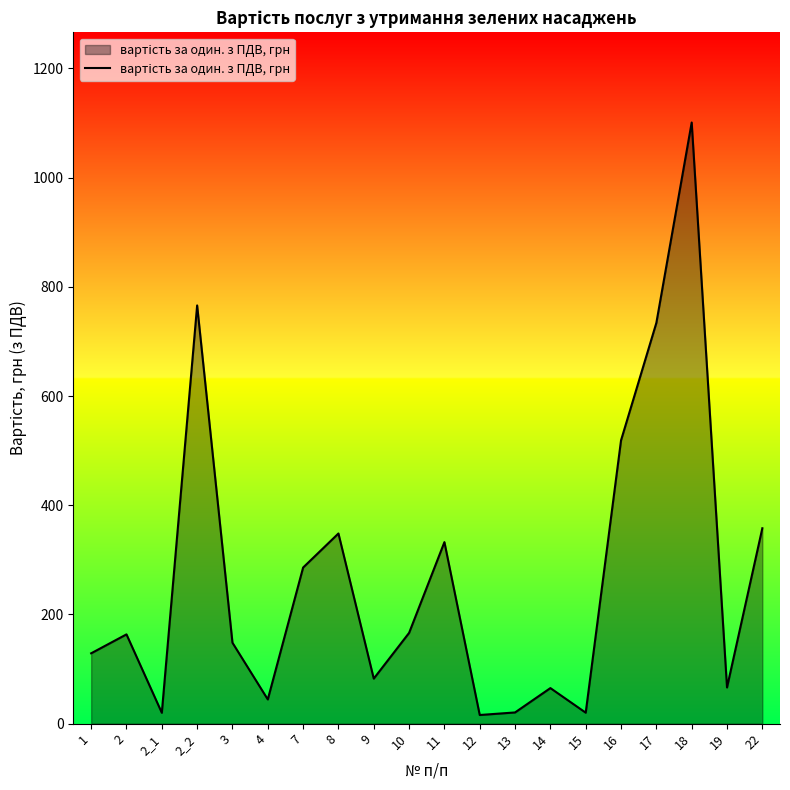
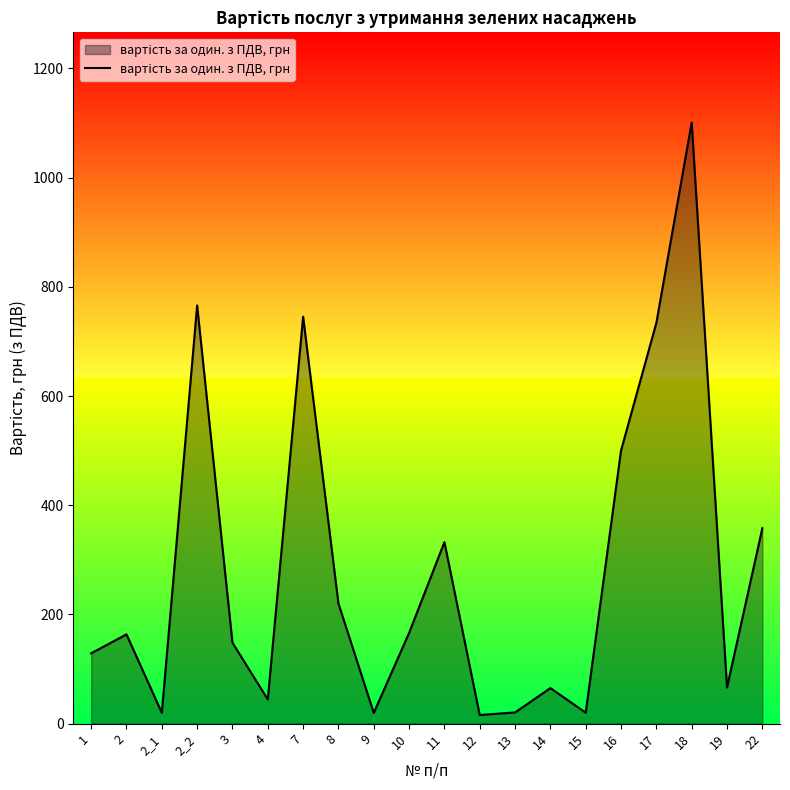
7: 290 -> 750
8: 350 -> 220
9: 80 -> 20
16: 520 -> 500
